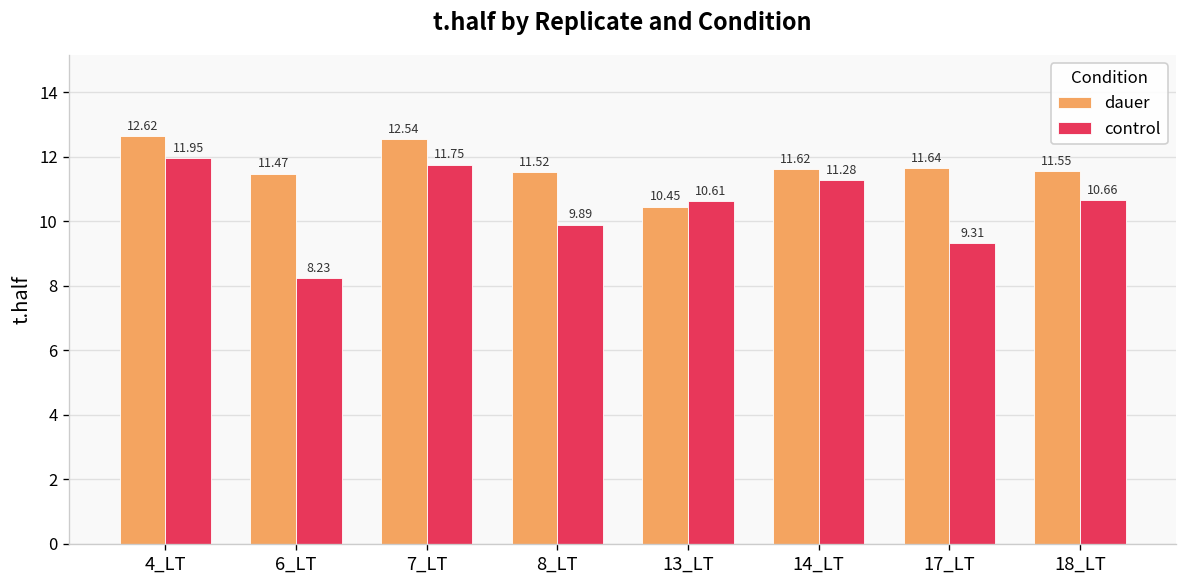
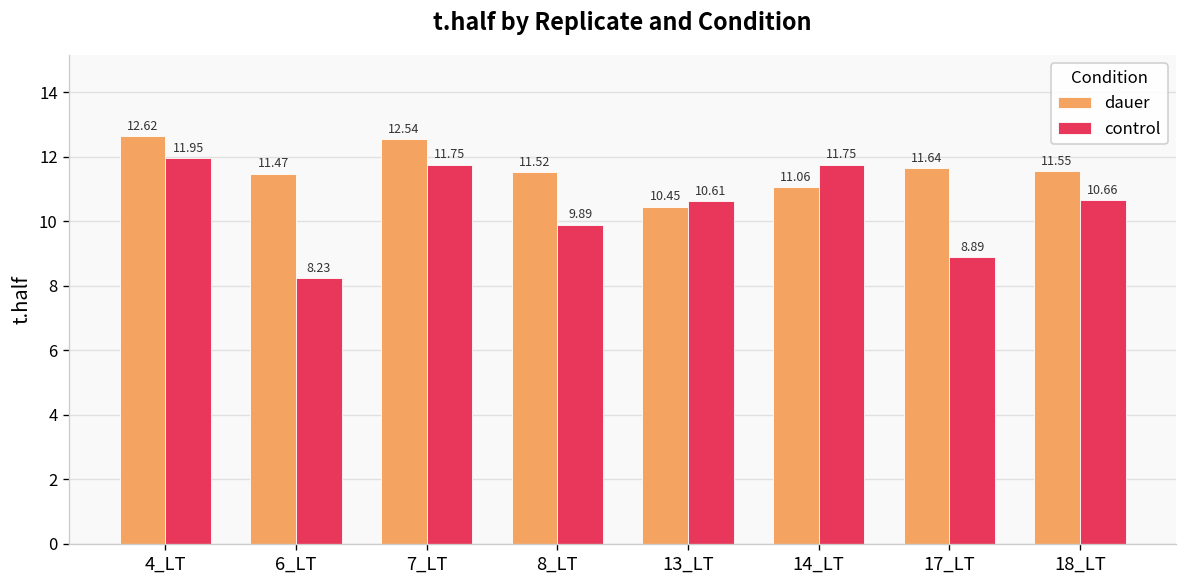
dauer, 14_LT: 11.62 -> 11.06
control, 14_LT: 11.28 -> 11.75
control, 17_LT: 9.31 -> 8.89
